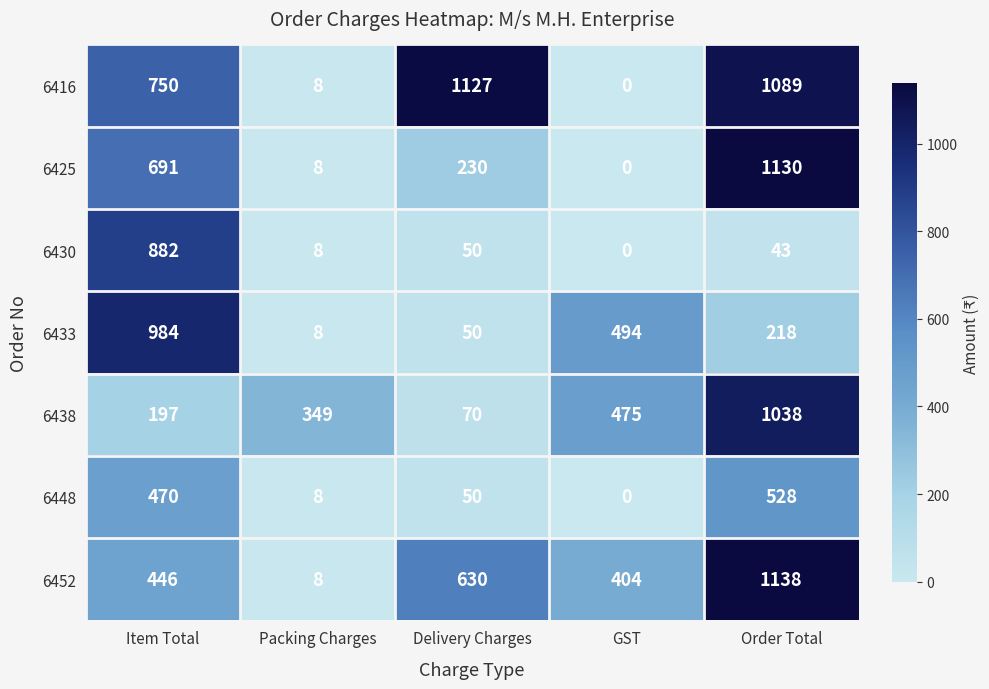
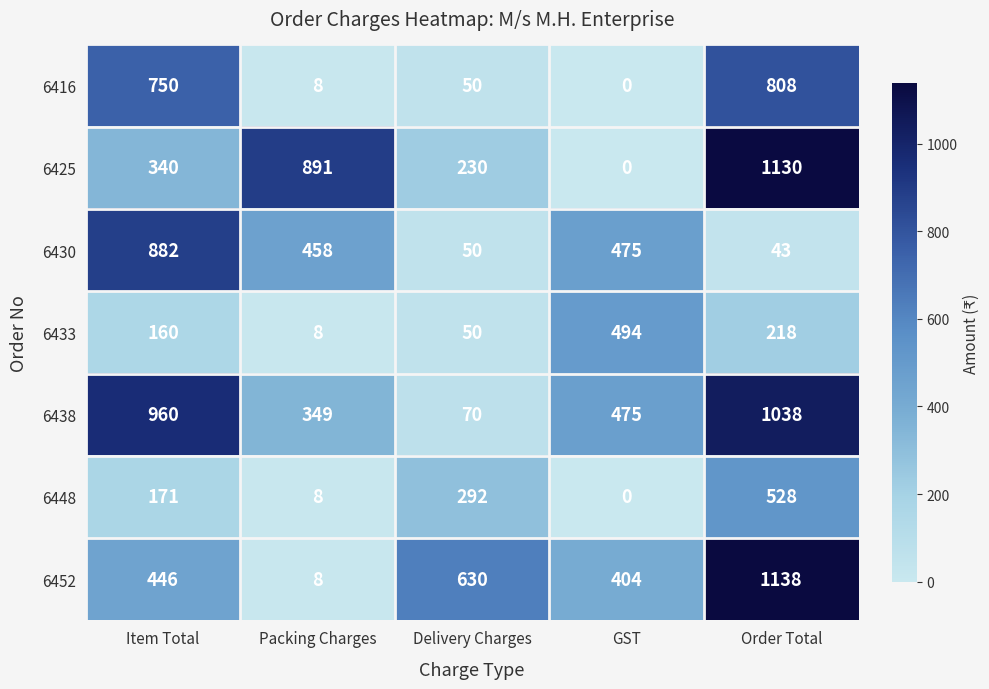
6416, Delivery Charges: 1127 -> 50
6416, Order Total: 1089 -> 808
6425, Item Total: 691 -> 340
6425, Packing Charges: 8 -> 891
6430, Packing Charges: 8 -> 458
6430, GST: 0 -> 475
6433, Item Total: 984 -> 160
6438, Item Total: 197 -> 960
6448, Item Total: 470 -> 171
6448, Delivery Charges: 50 -> 292
